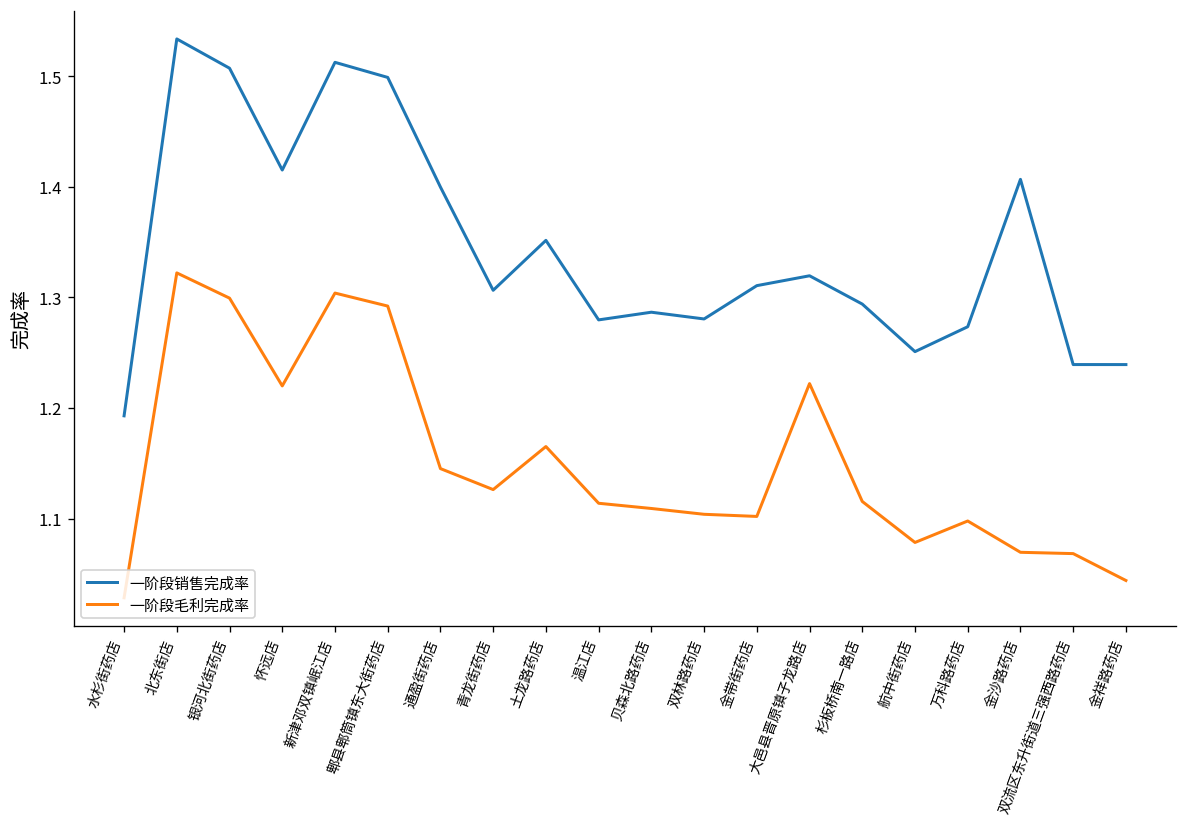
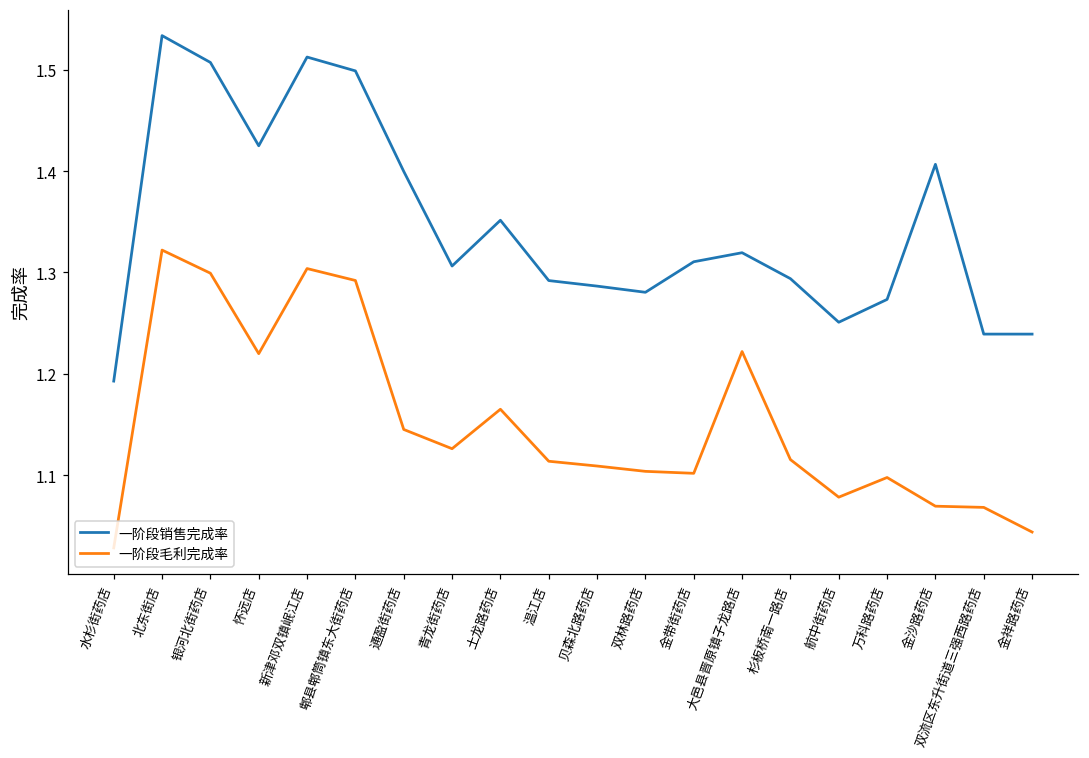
一阶段销售完成率, 怀远店: 1.415 -> 1.425
一阶段销售完成率, 温江店: 1.28 -> 1.29
